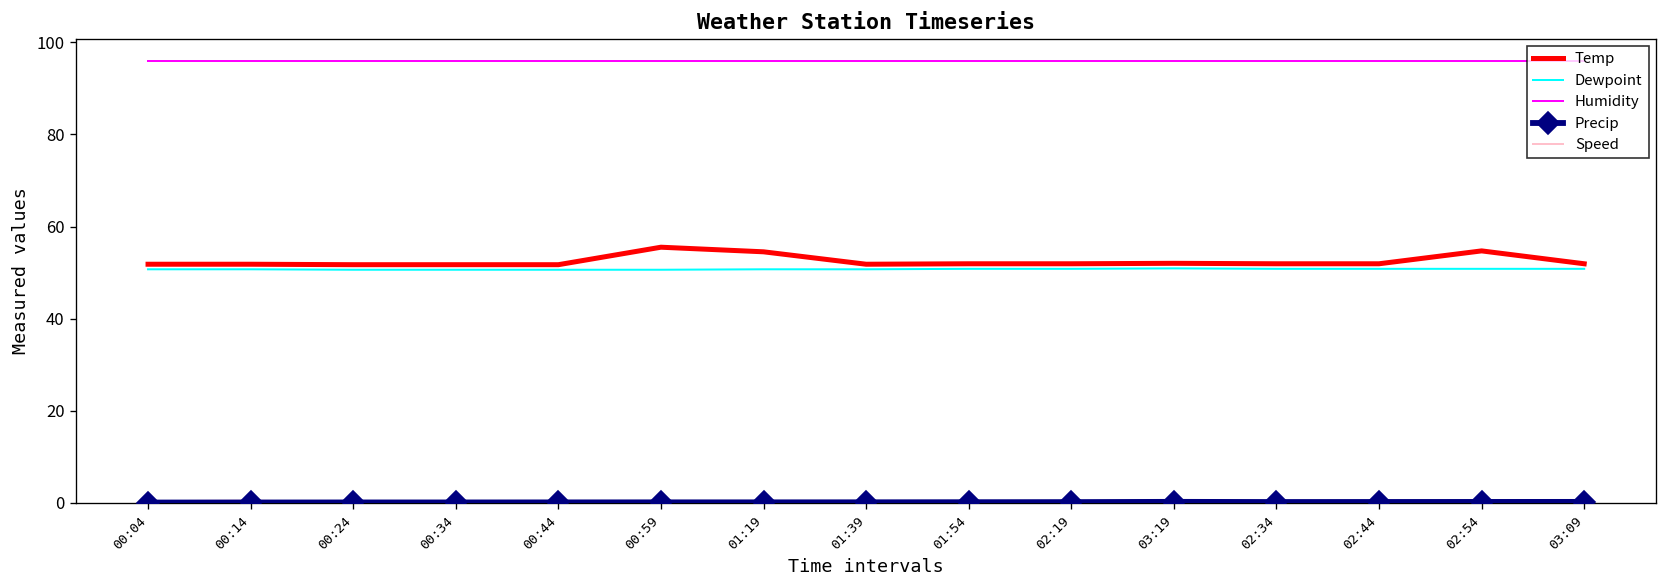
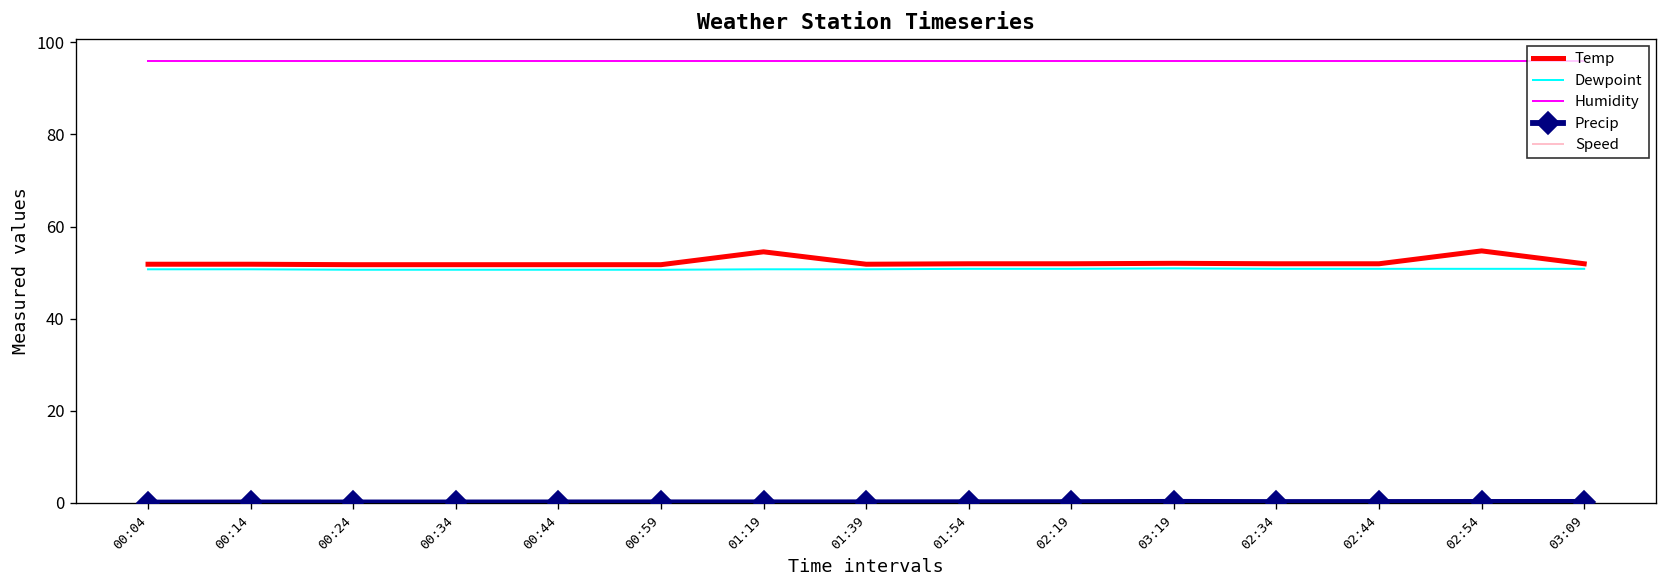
Temp, 00:59: 56 -> 52
